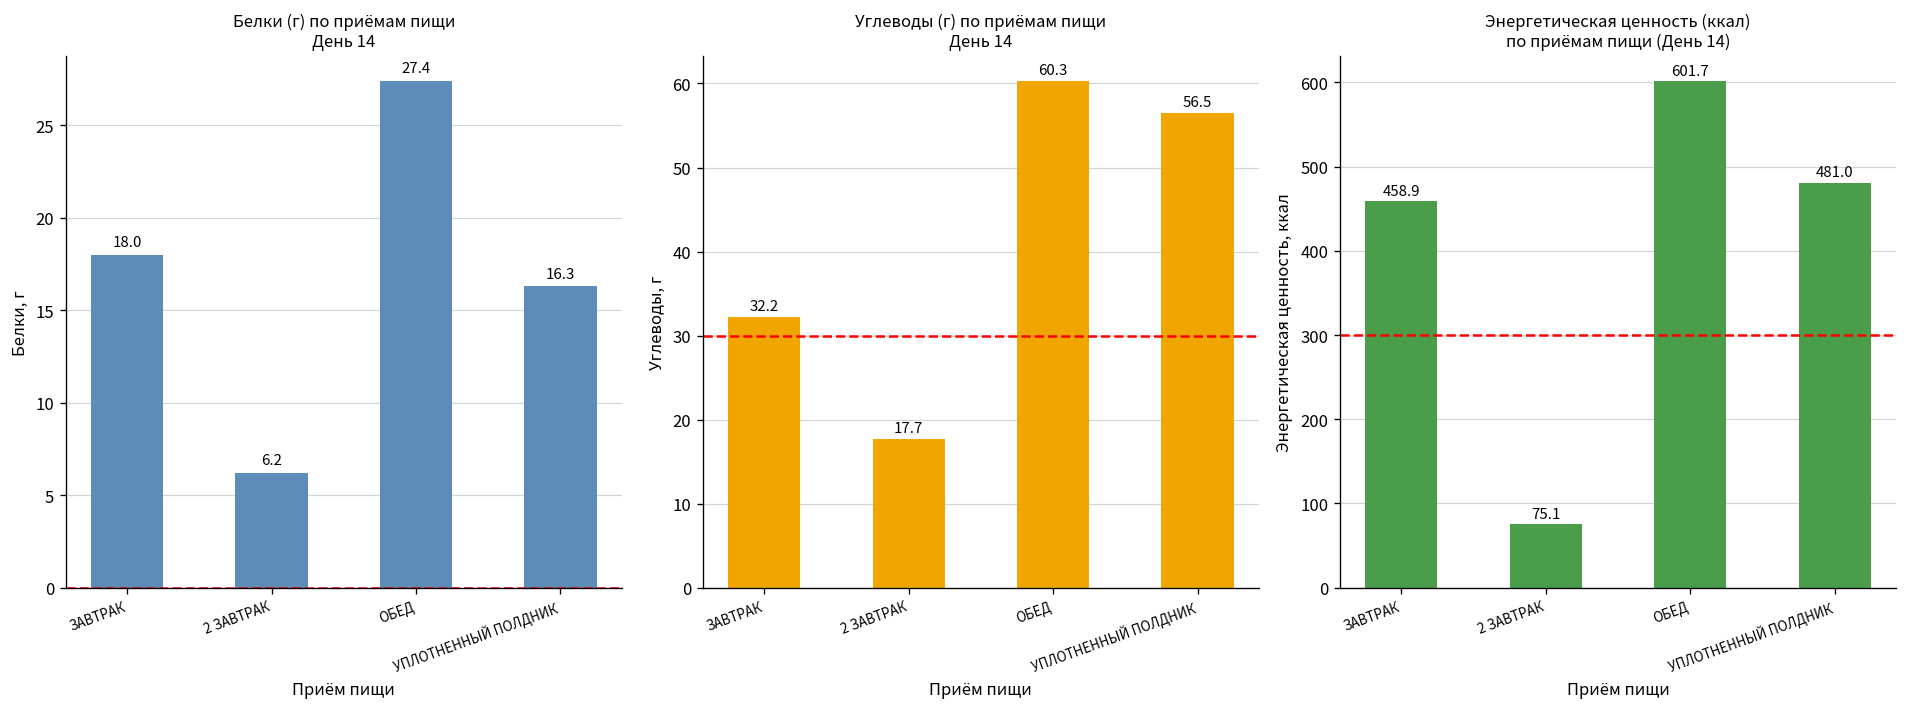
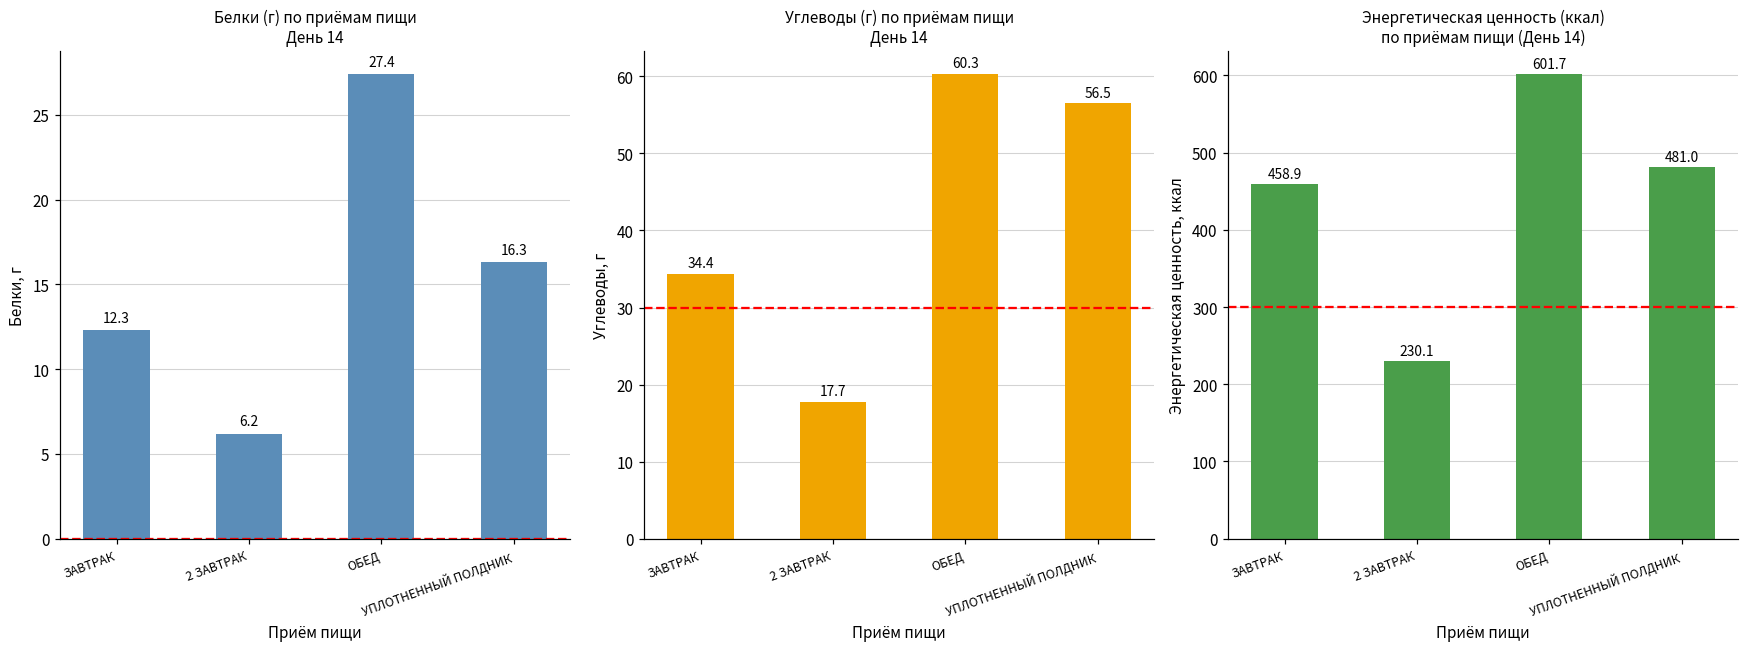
Белки (г) по приёмам пищи День 14, ЗАВТРАК: 18.0 -> 12.3
Углеводы (г) по приёмам пищи День 14, ЗАВТРАК: 32.2 -> 34.4
Энергетическая ценность (ккал) по приёмам пищи (День 14), 2 ЗАВТРАК: 75.1 -> 230.1
